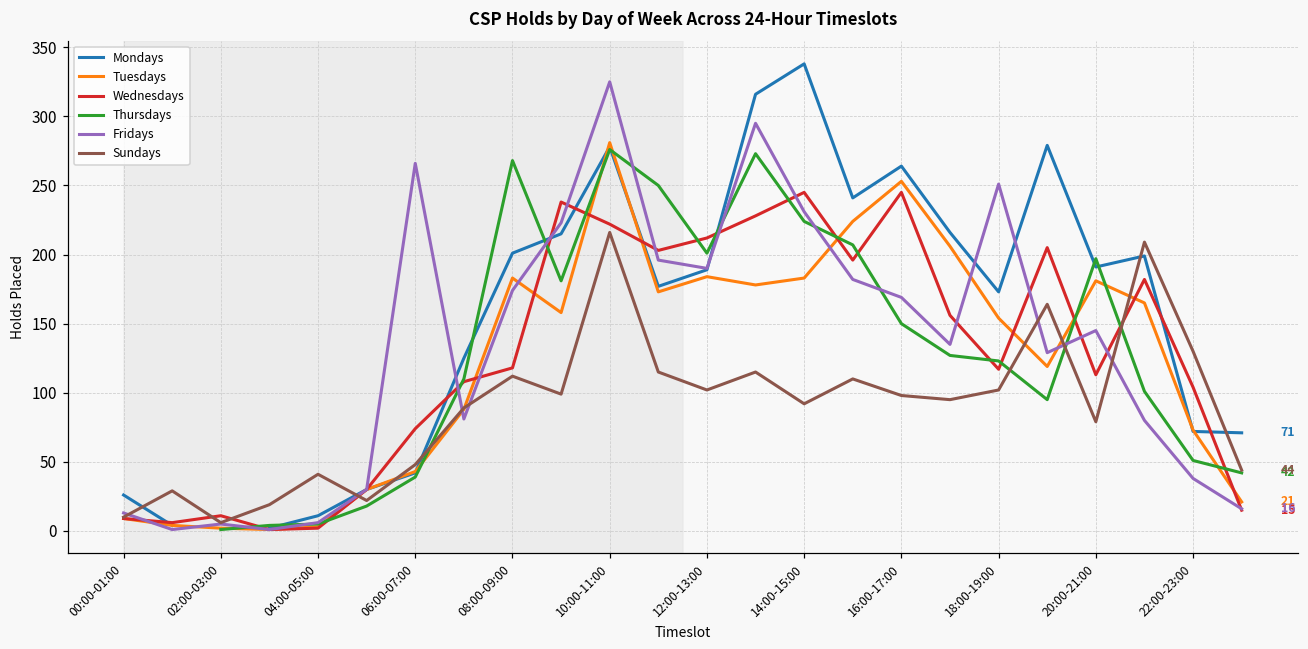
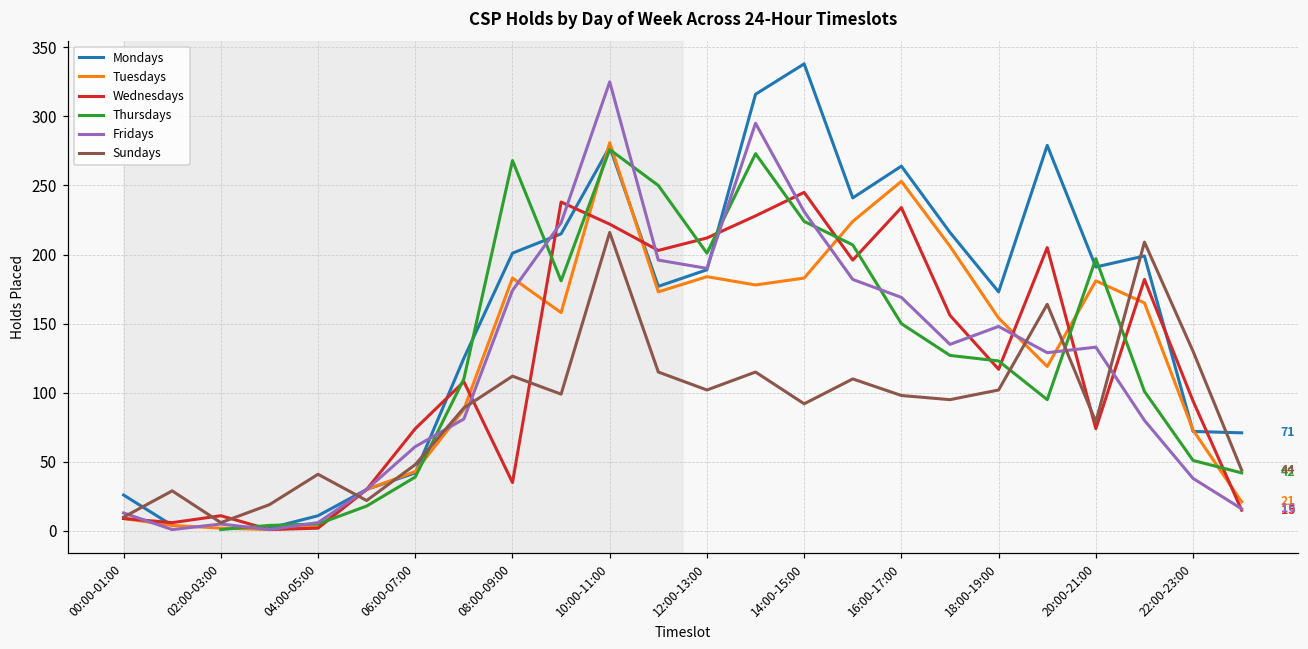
Fridays, 06:00-07:00: 266 -> 61
Wednesdays, 08:00-09:00: 118 -> 35
Wednesdays, 16:00-17:00: 245 -> 234
Fridays, 18:00-19:00: 251 -> 148
Wednesdays, 20:00-21:00: 113 -> 74
Fridays, 20:00-21:00: 145 -> 133
Wednesdays, 22:00-23:00: 104 -> 94
